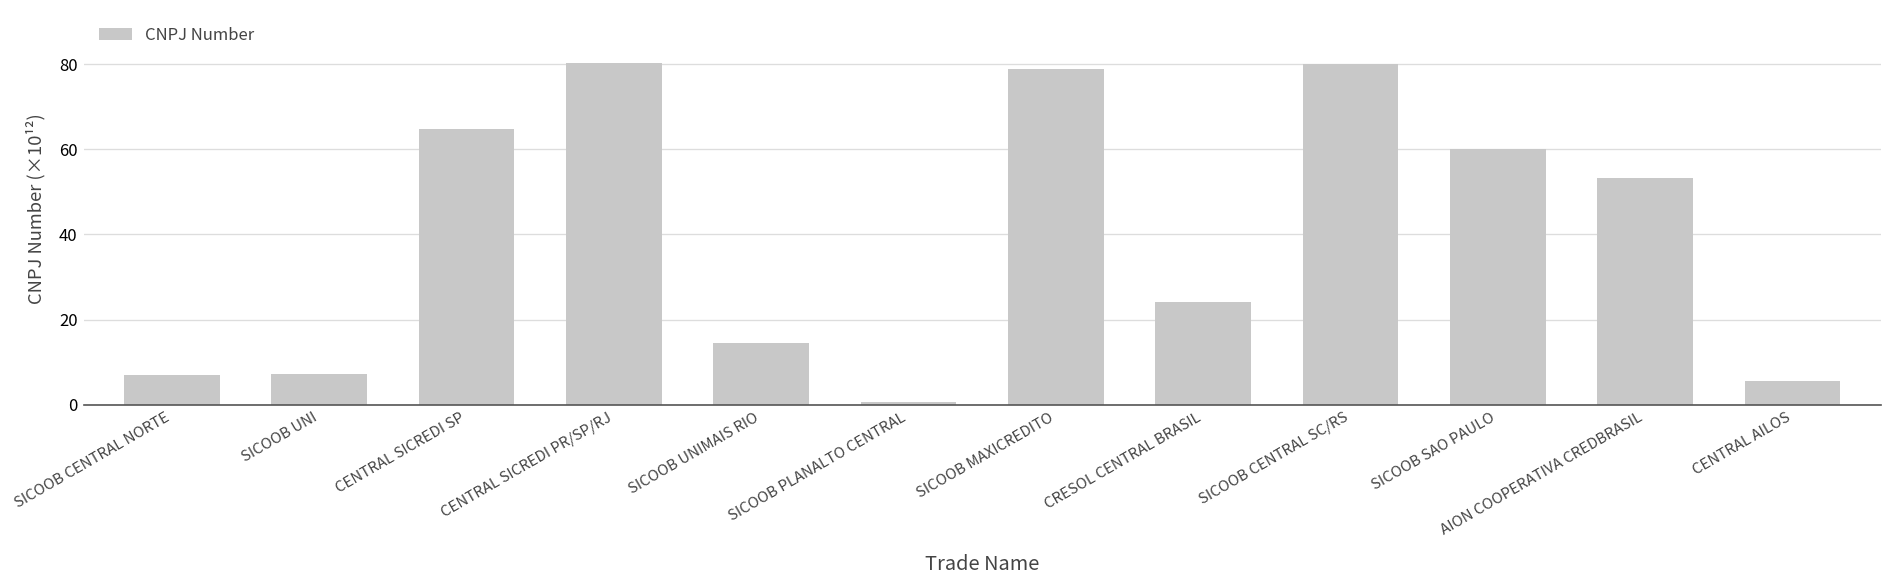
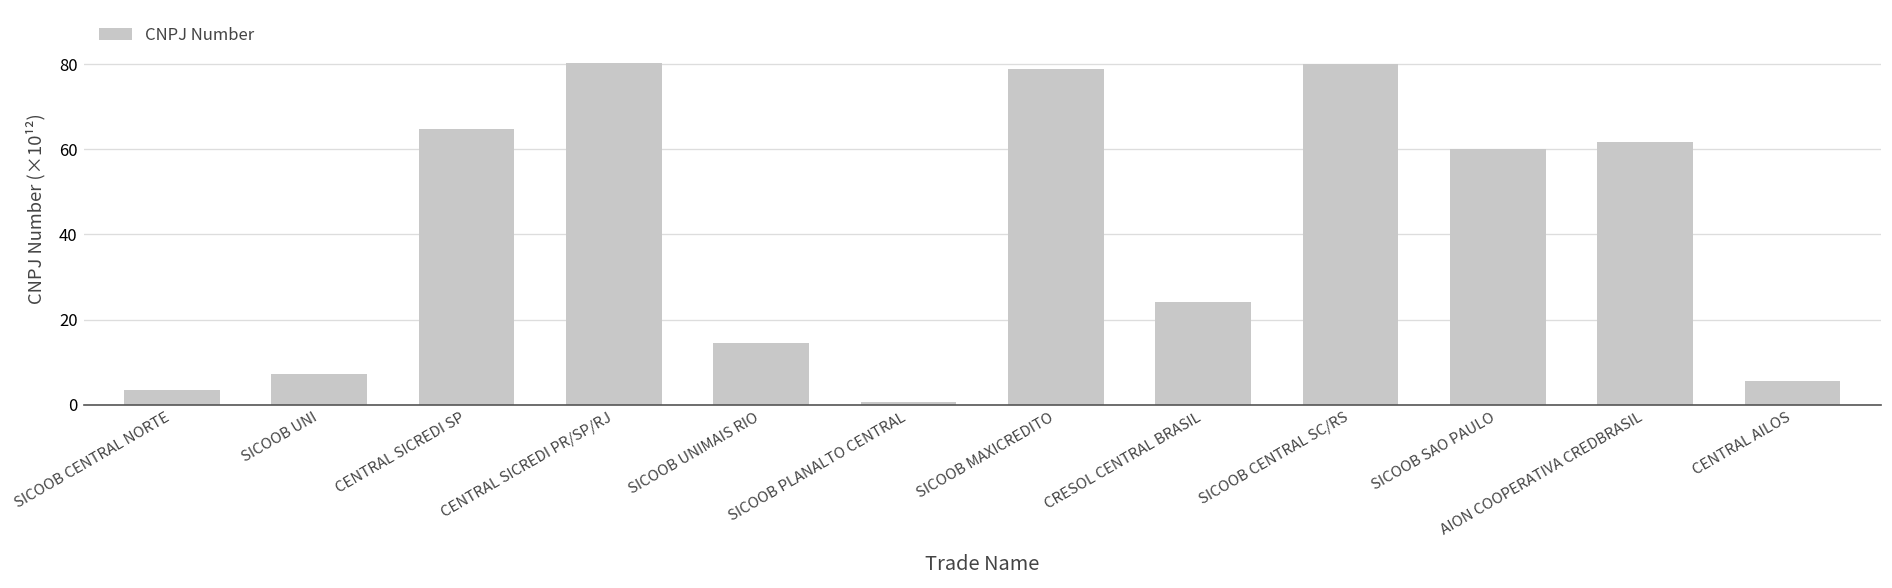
SICOOB CENTRAL NORTE: 7 -> 4
AION COOPERATIVA CREDBRASIL: 53 -> 62
